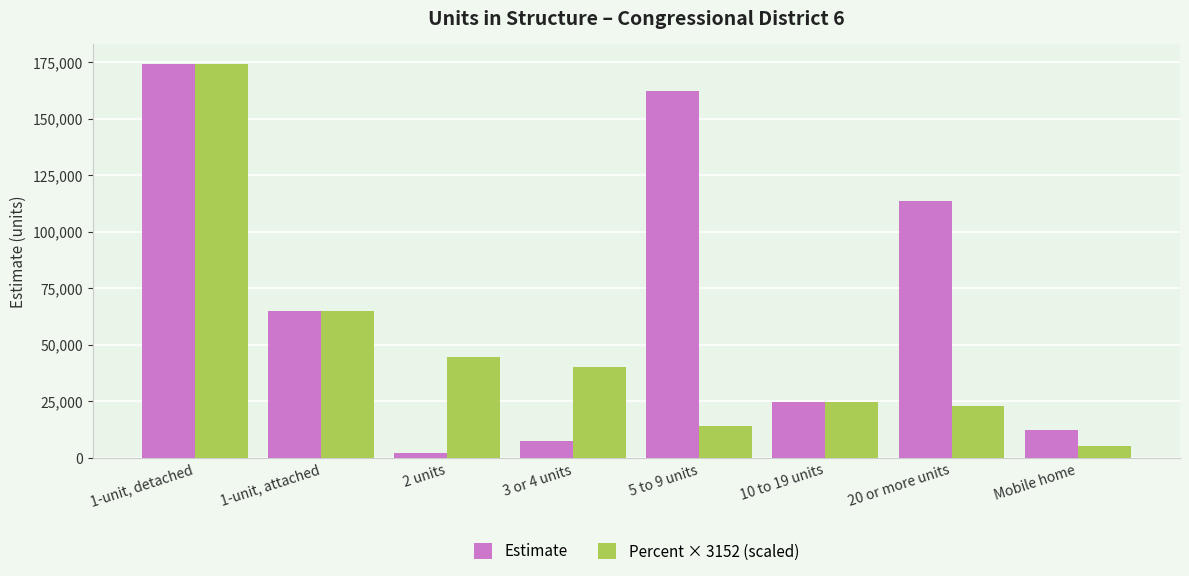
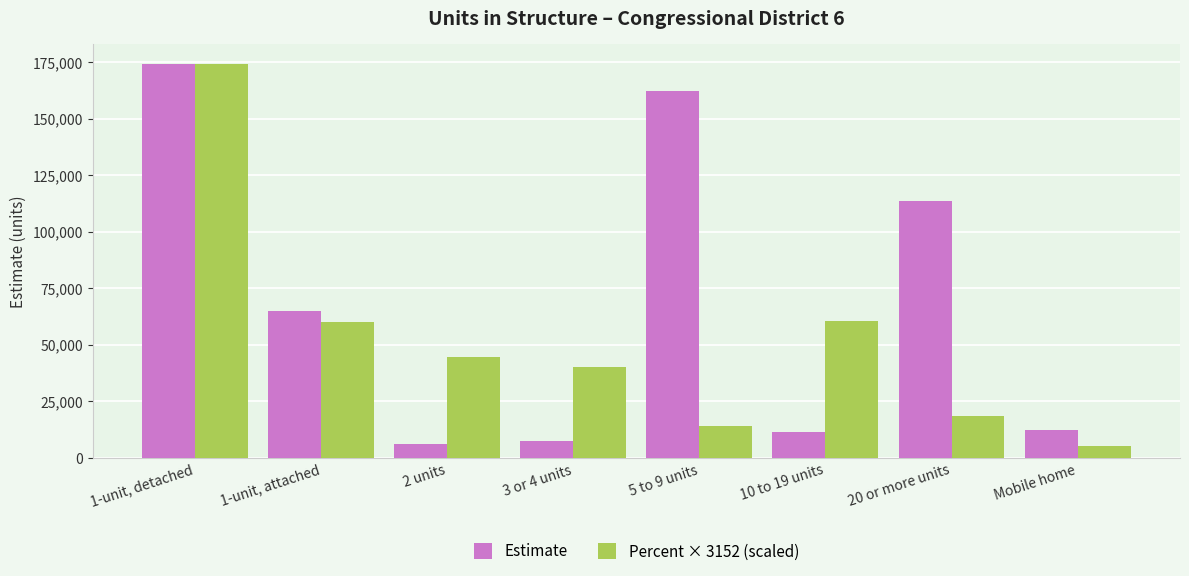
Percent × 3152 (scaled), 1-unit, attached: 65,000 -> 60,000
Estimate, 2 units: 2,000 -> 6,000
Estimate, 10 to 19 units: 24,000 -> 11,000
Percent × 3152 (scaled), 10 to 19 units: 25,000 -> 61,000
Percent × 3152 (scaled), 20 or more units: 23,000 -> 19,000
